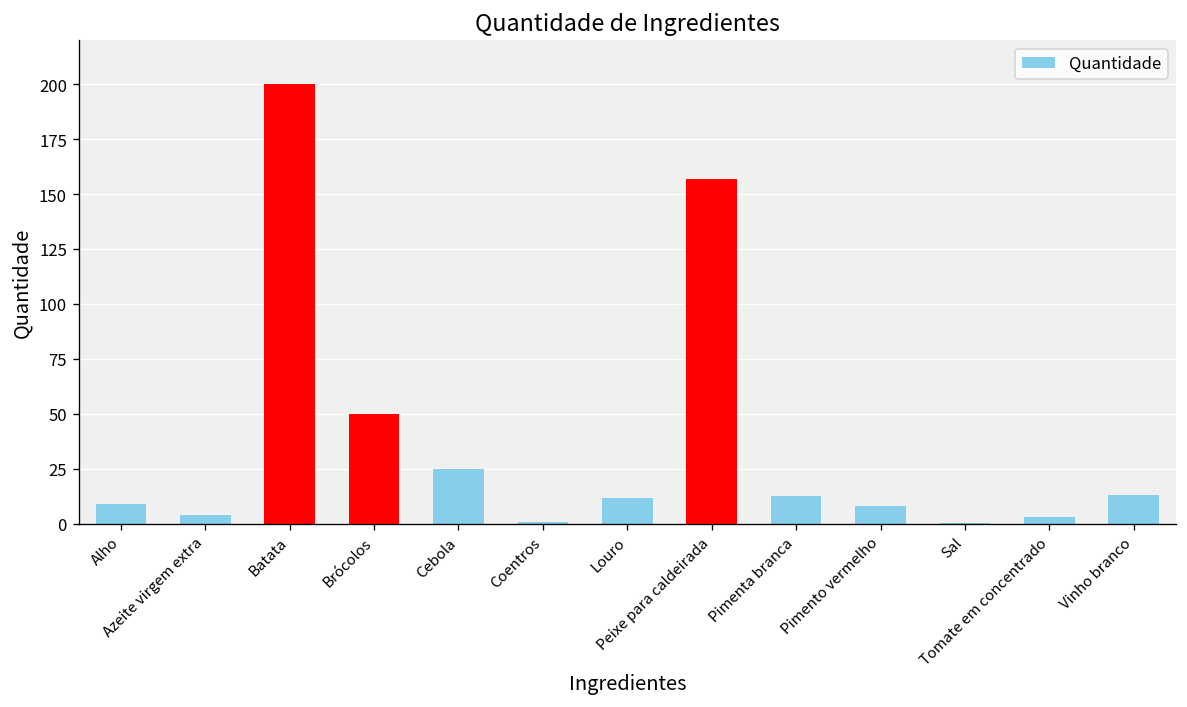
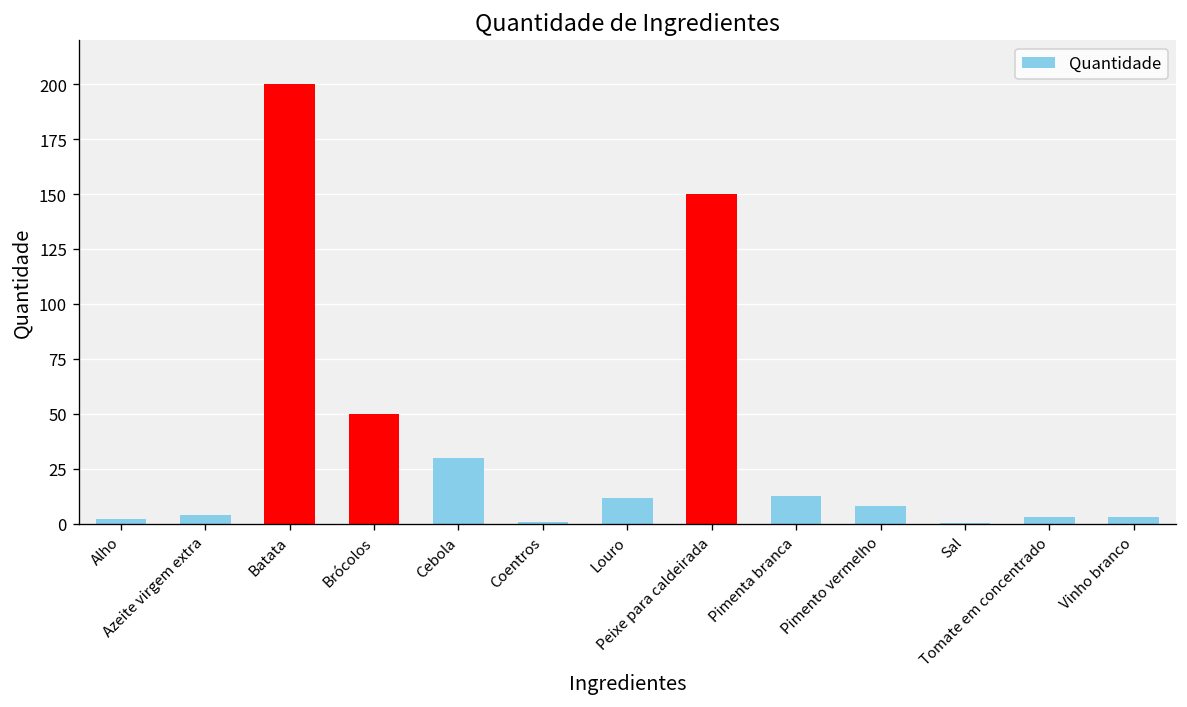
Alho: 9 -> 2
Cebola: 25 -> 30
Peixe para caldeirada: 157 -> 150
Vinho branco: 13 -> 3
